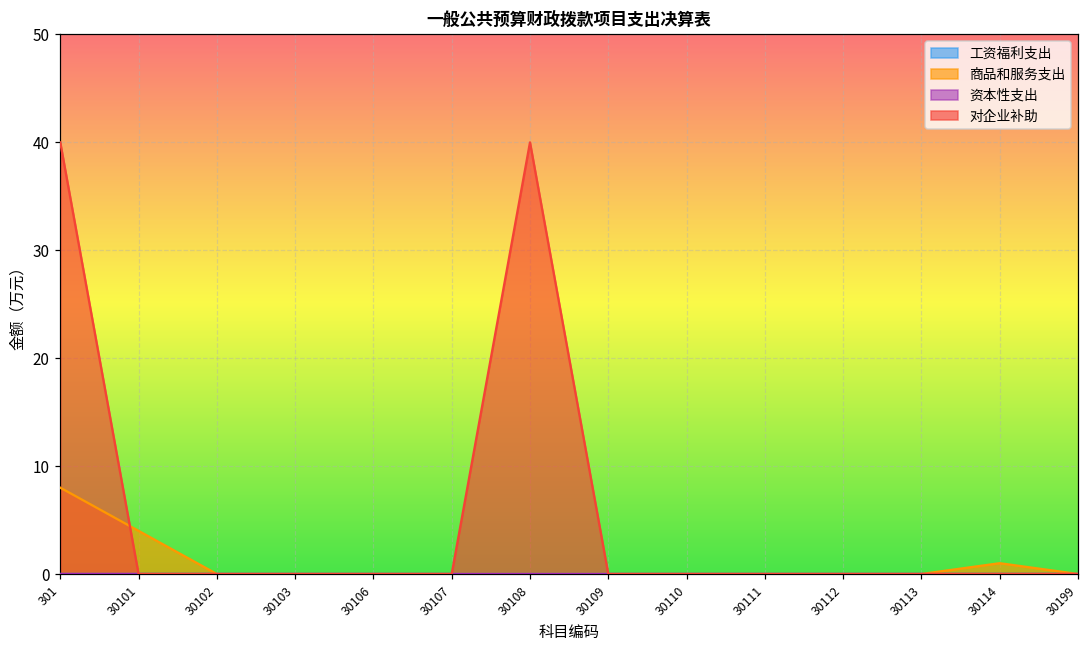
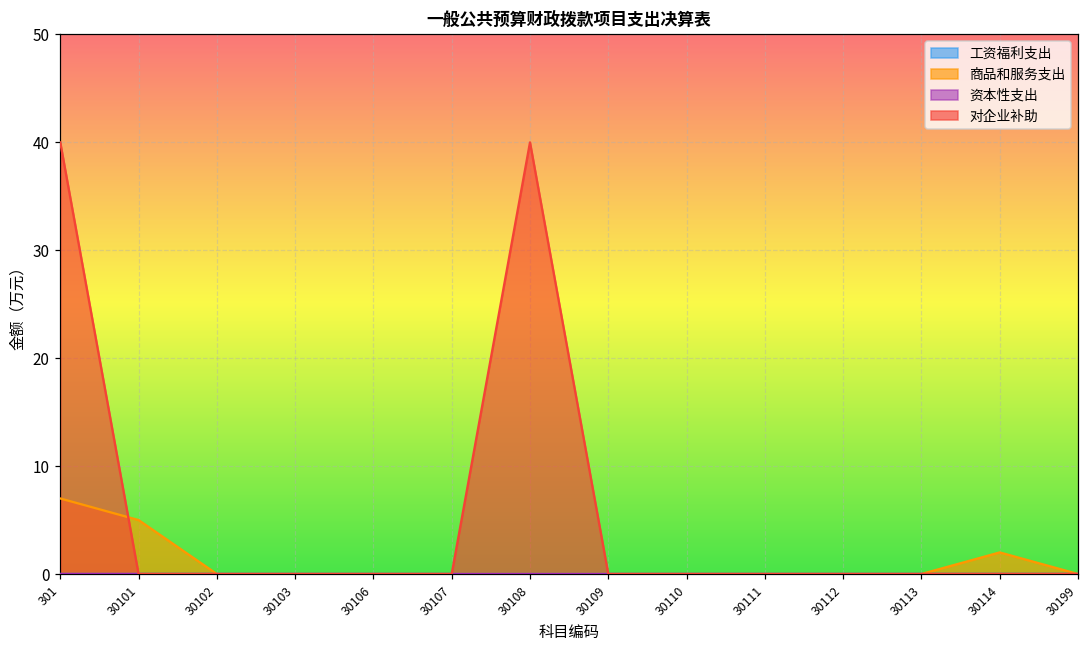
商品和服务支出, 301: 8 -> 7
商品和服务支出, 30101: 4 -> 5
商品和服务支出, 30114: 1 -> 2
